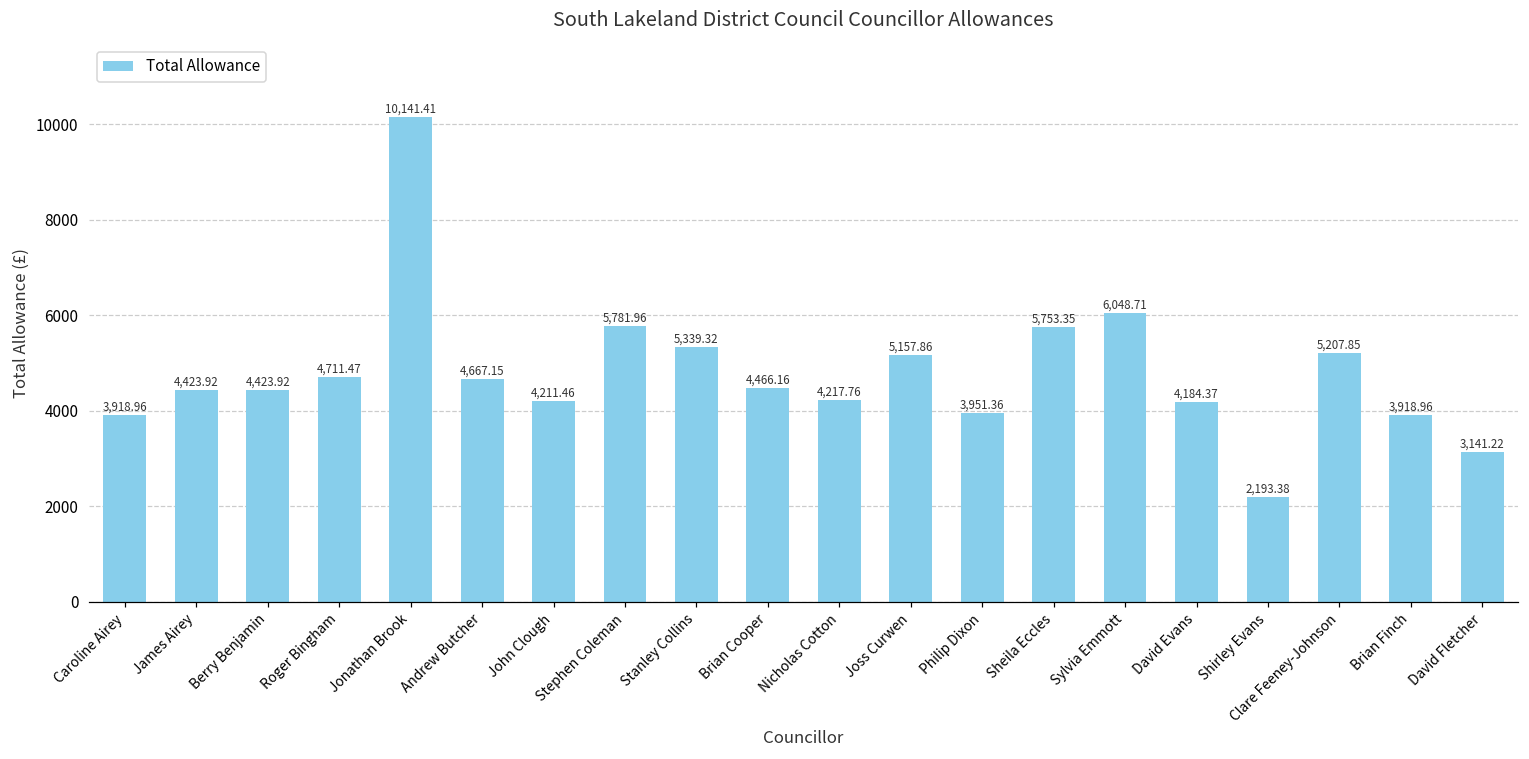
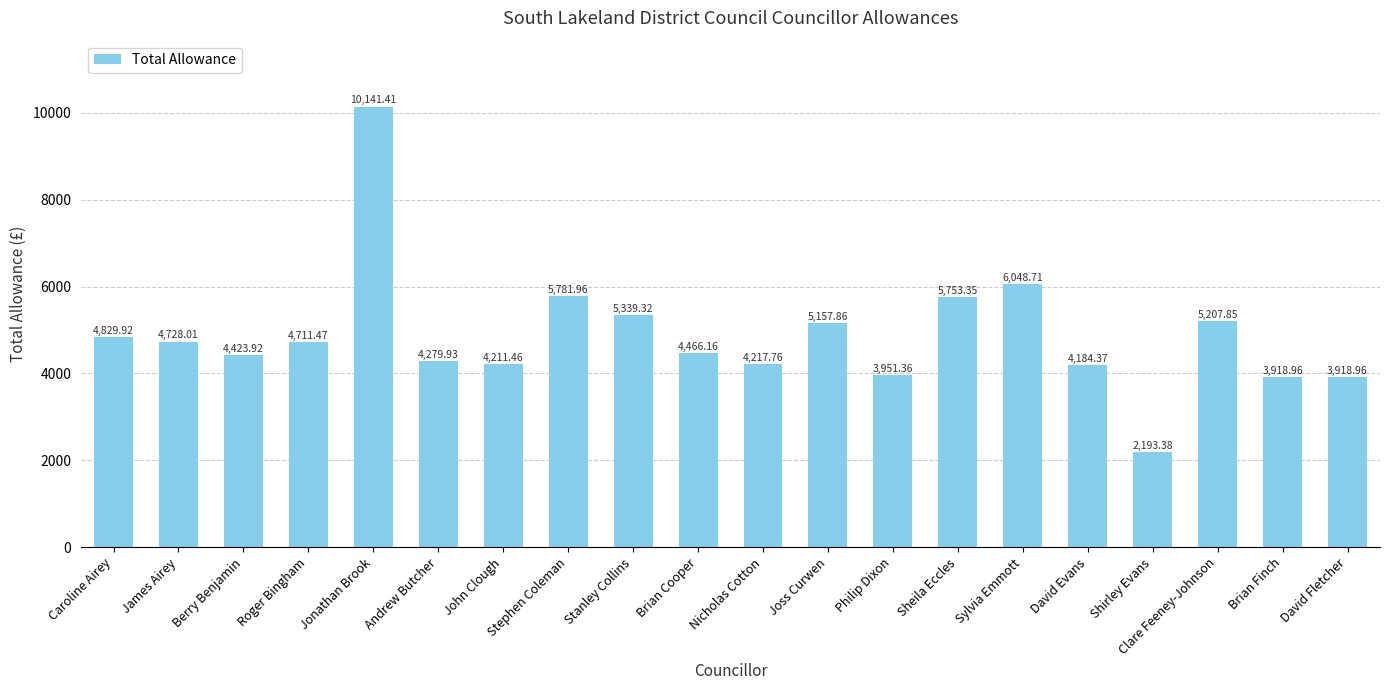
Caroline Airey: 3,918.96 -> 4,829.92
James Airey: 4,423.92 -> 4,728.01
Andrew Butcher: 4,667.15 -> 4,279.93
David Fletcher: 3,141.22 -> 3,918.96
